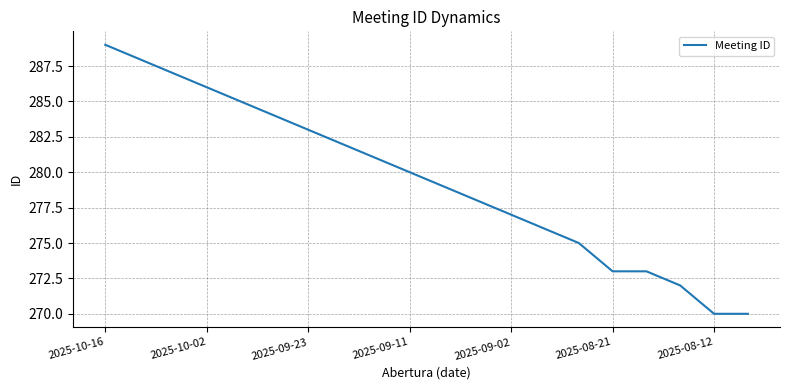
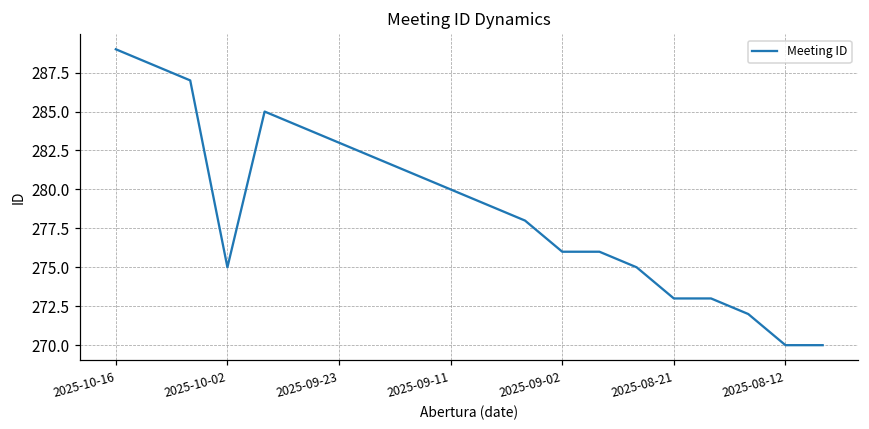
2025-10-02: 286 -> 275
2025-09-02: 277 -> 276
